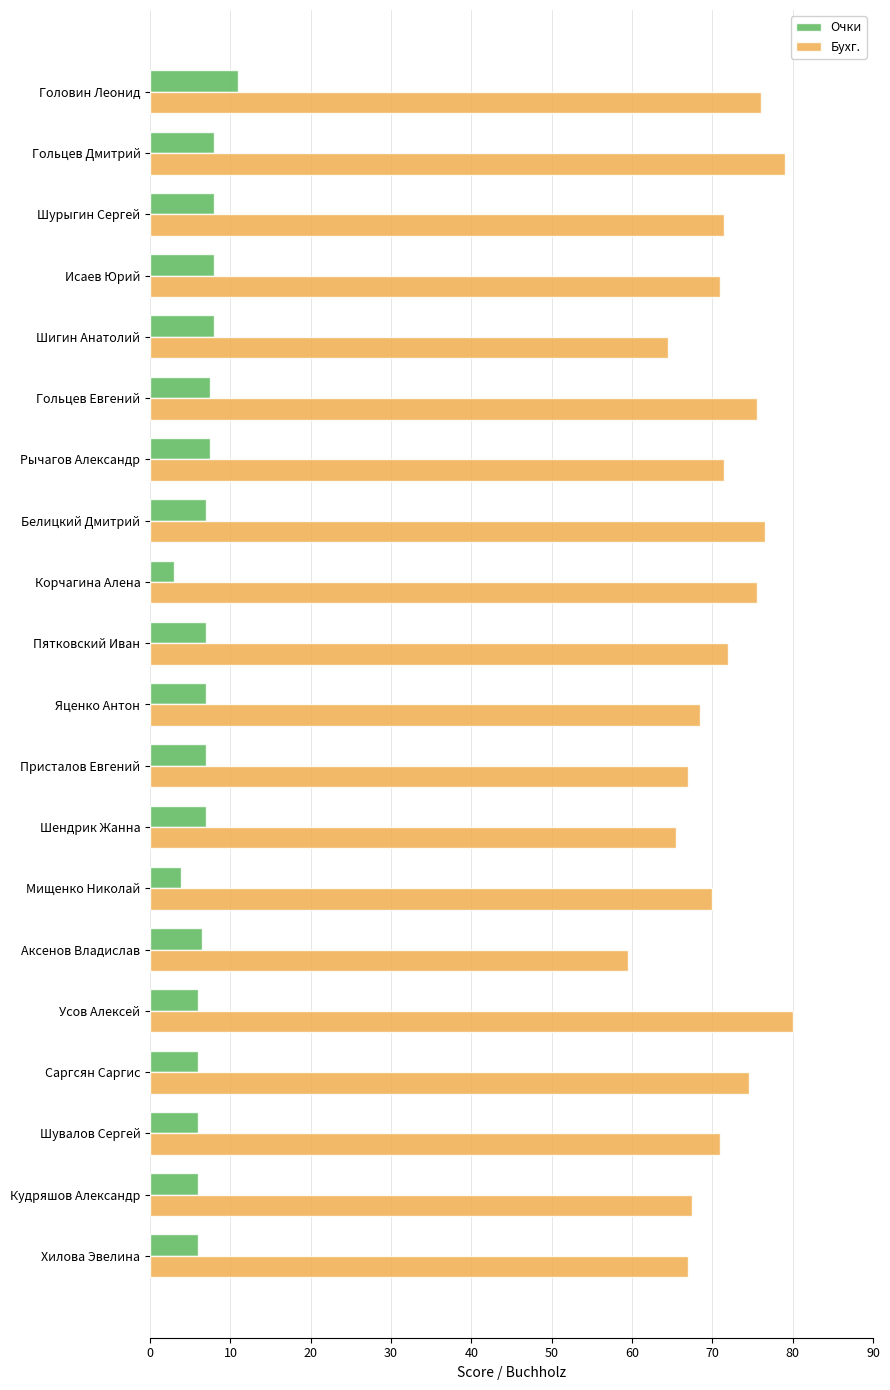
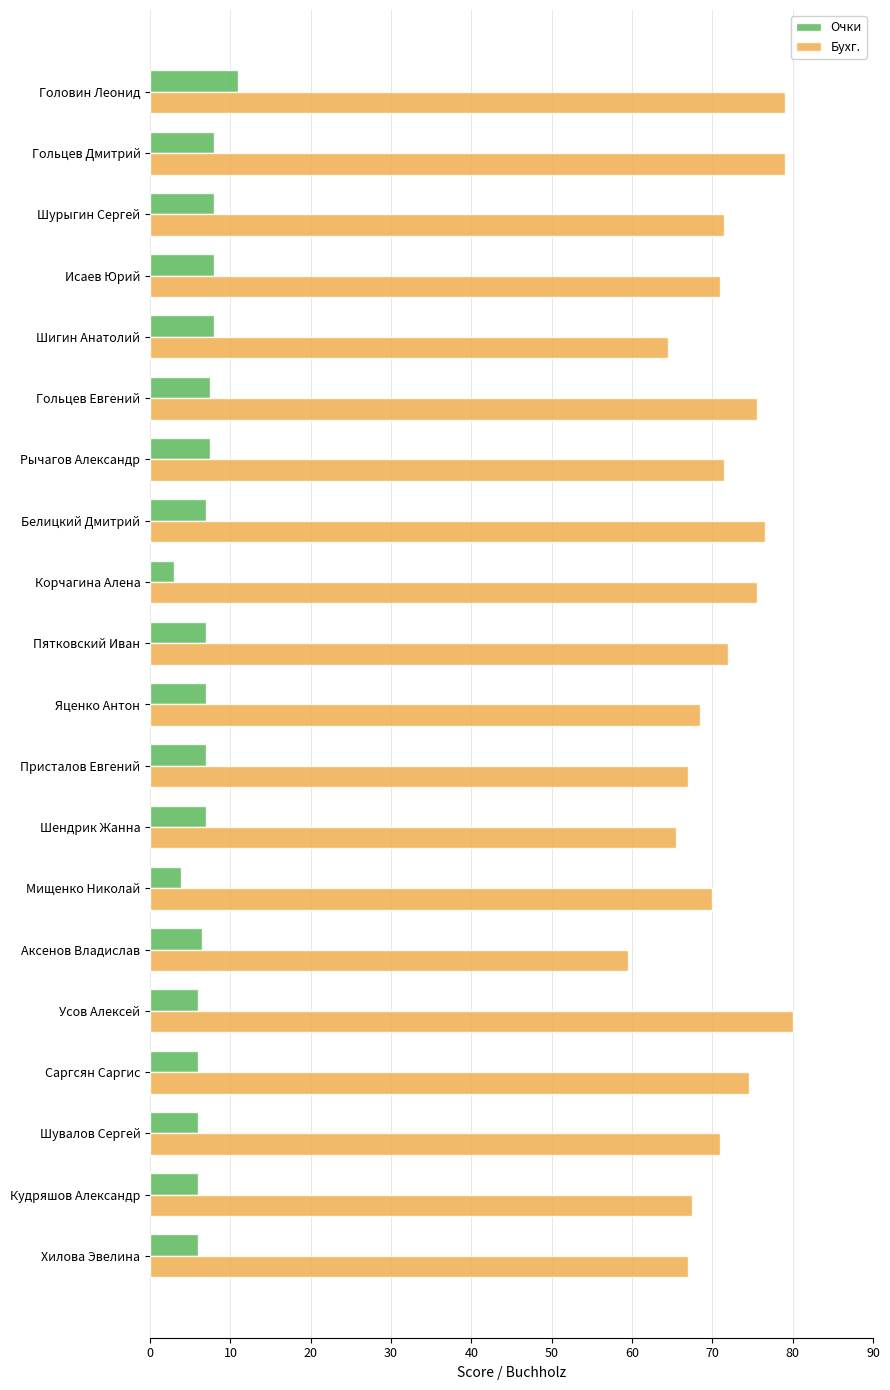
Бухг., Головин Леонид: 76 -> 79
